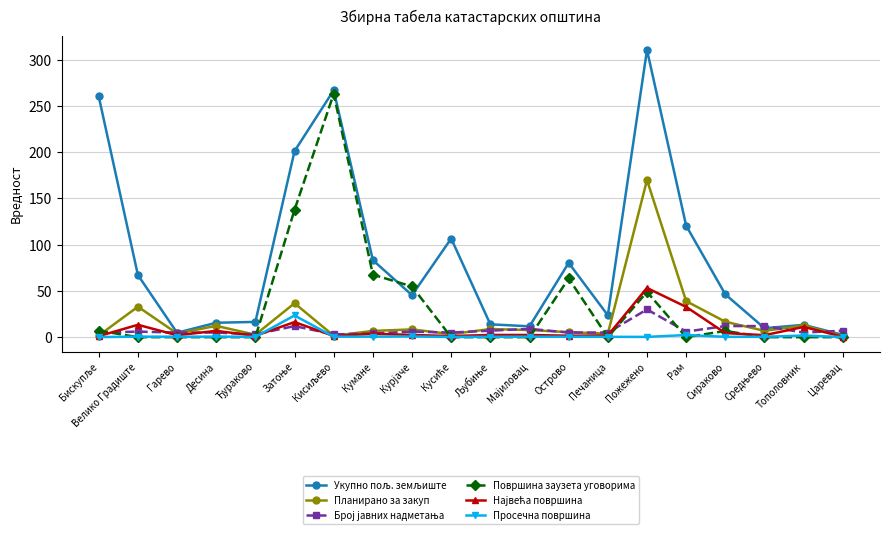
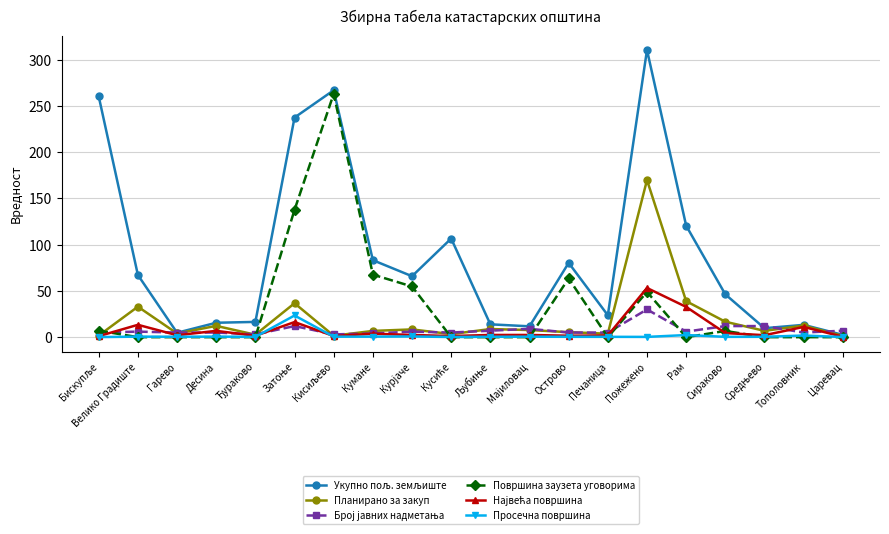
Укупно пољ. земљиште, Затоње: 200 -> 240
Укупно пољ. земљиште, Курјаче: 50 -> 70
